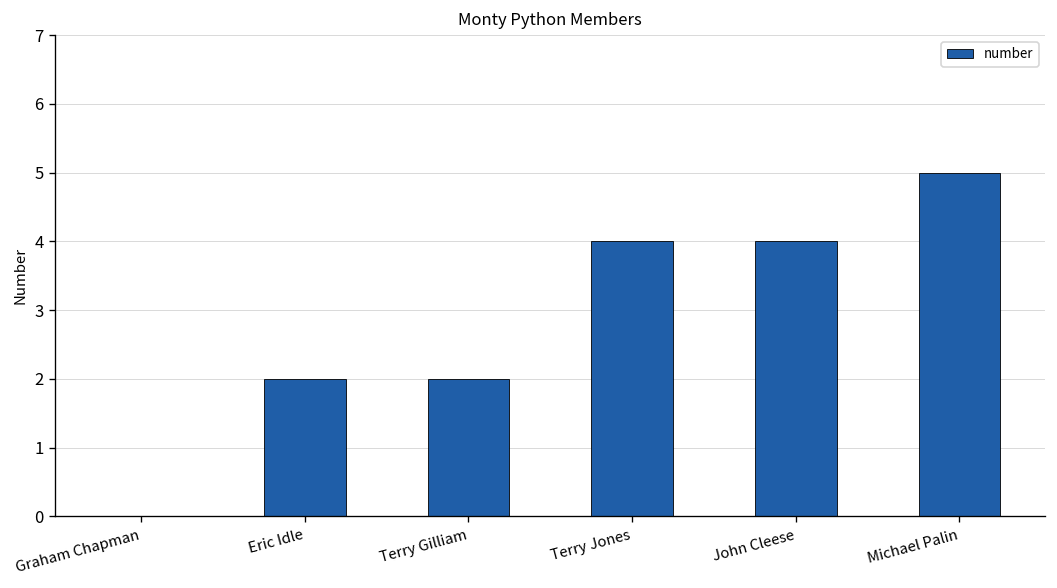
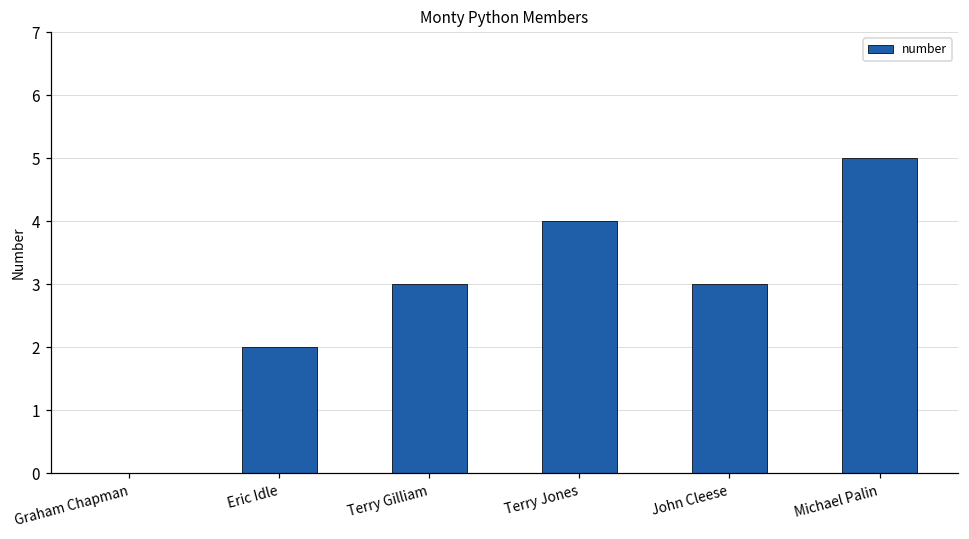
Terry Gilliam: 2 -> 3
John Cleese: 4 -> 3
